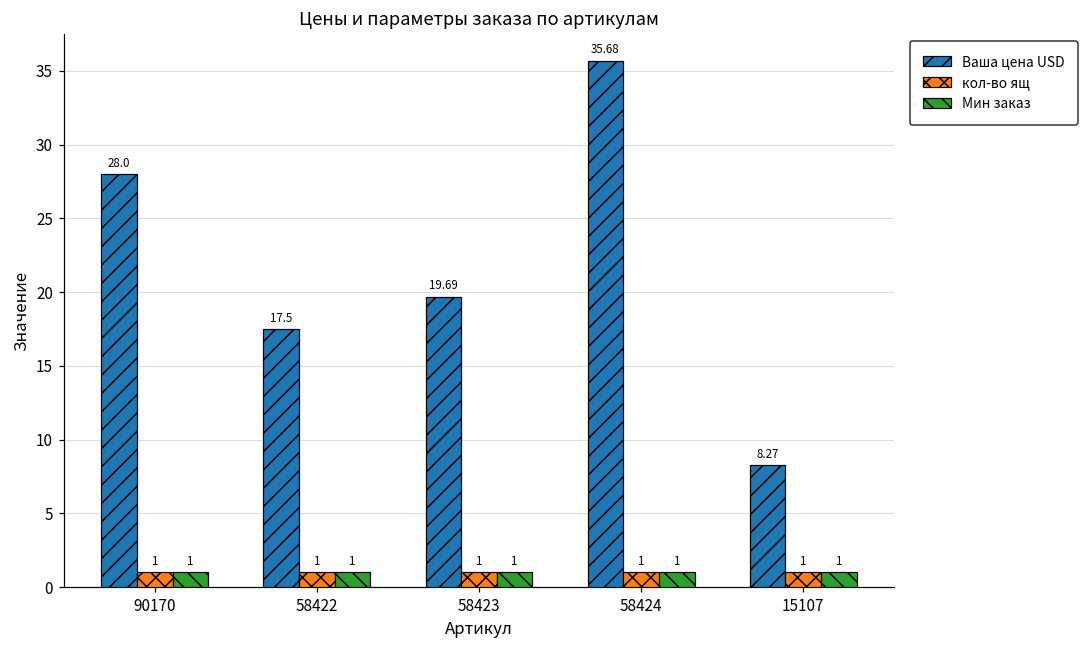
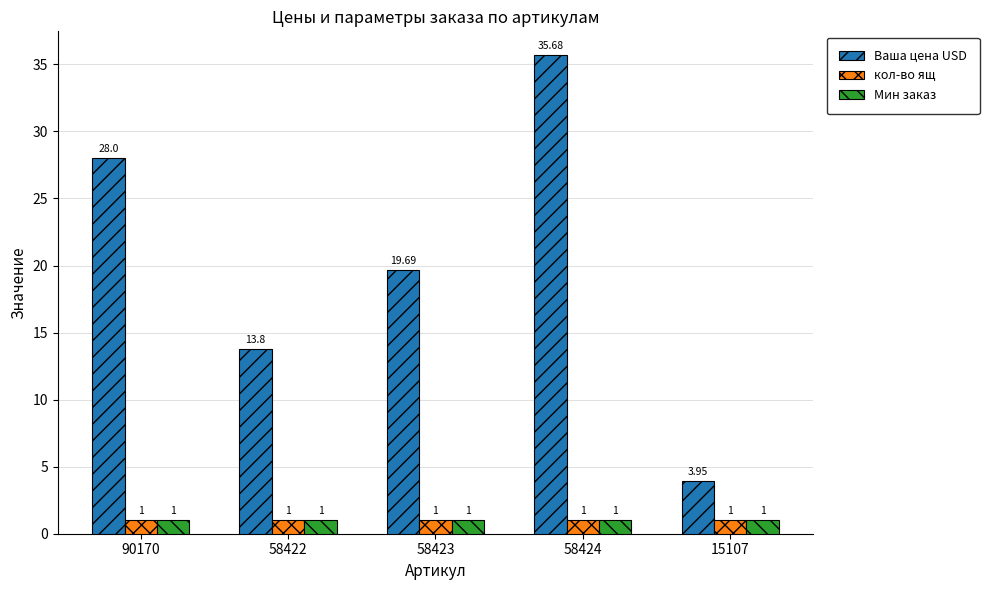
Ваша цена USD, 58422: 17.5 -> 13.8
Ваша цена USD, 15107: 8.27 -> 3.95
